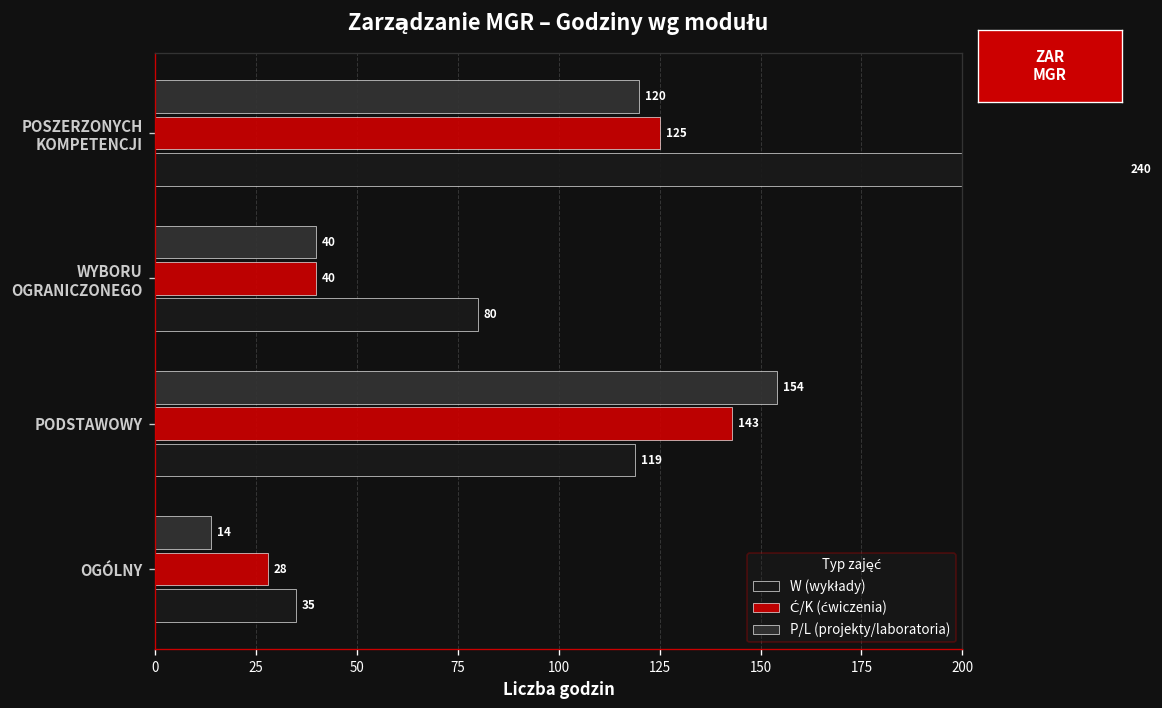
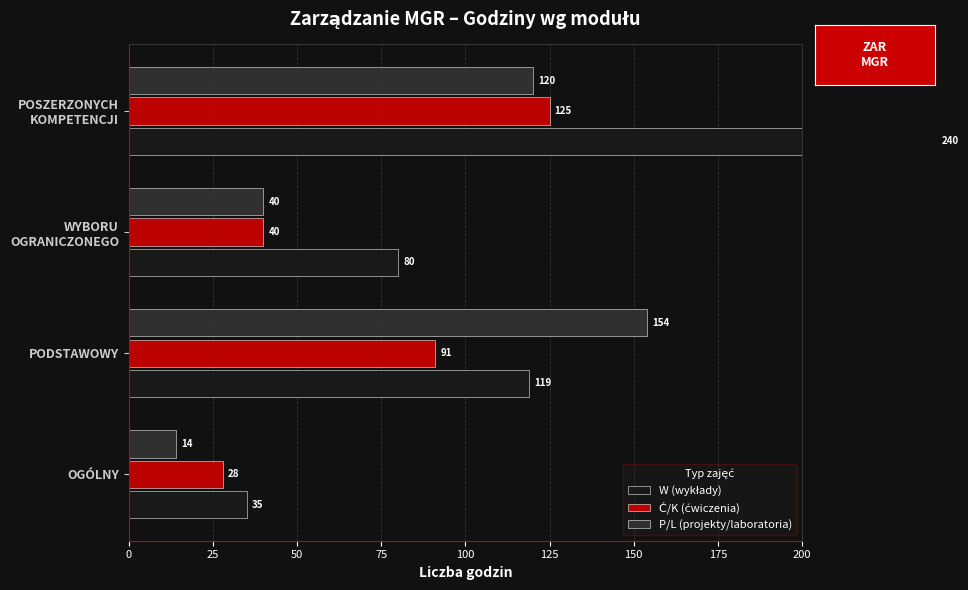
Ć/K (ćwiczenia), PODSTAWOWY: 143 -> 91
